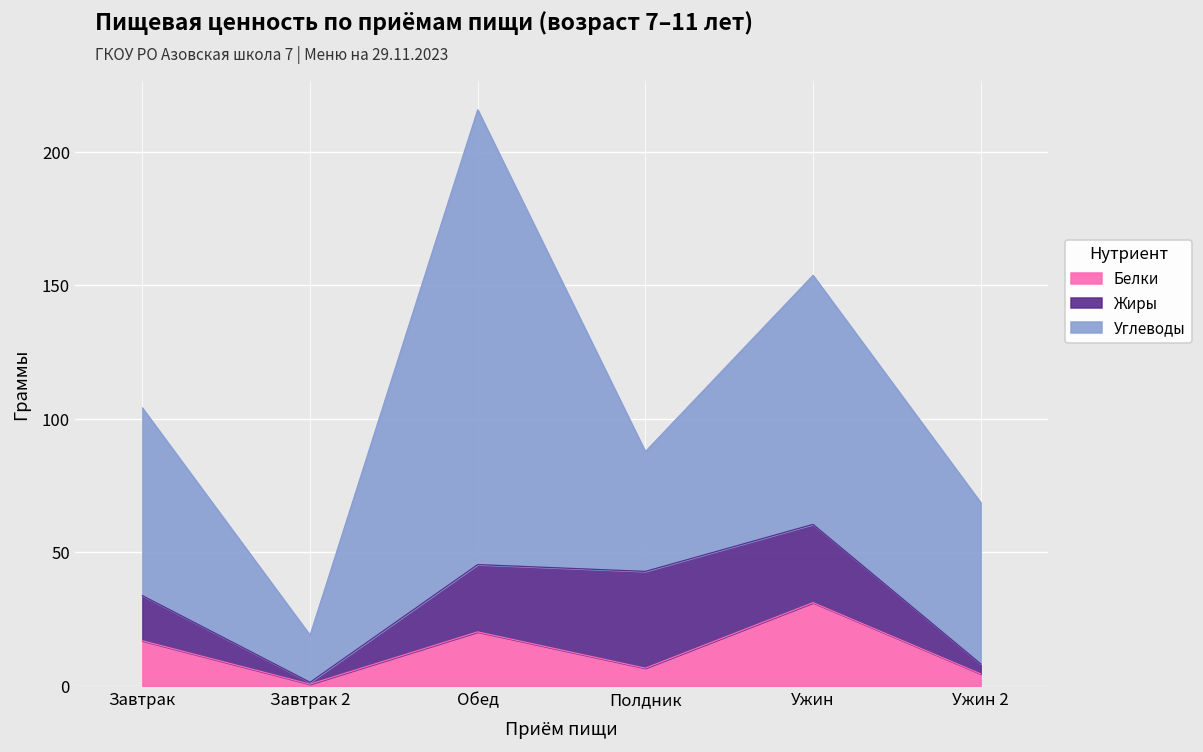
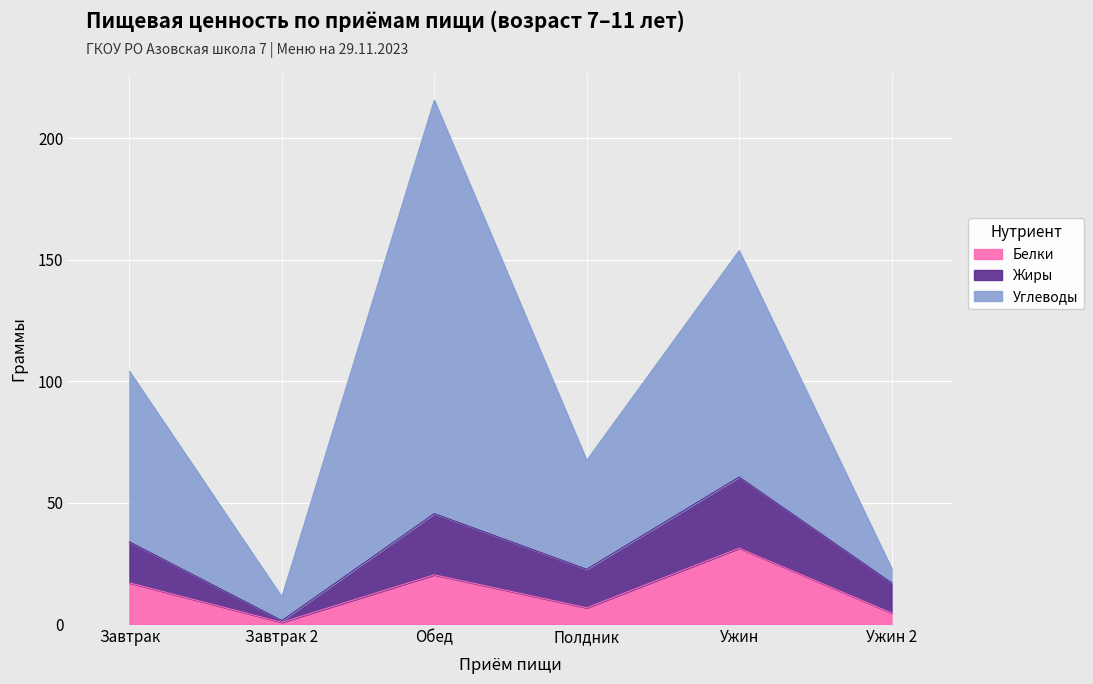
Углеводы, Завтрак 2: 18 -> 10
Жиры, Полдник: 36 -> 16
Жиры, Ужин 2: 4 -> 12
Углеводы, Ужин 2: 60 -> 6
